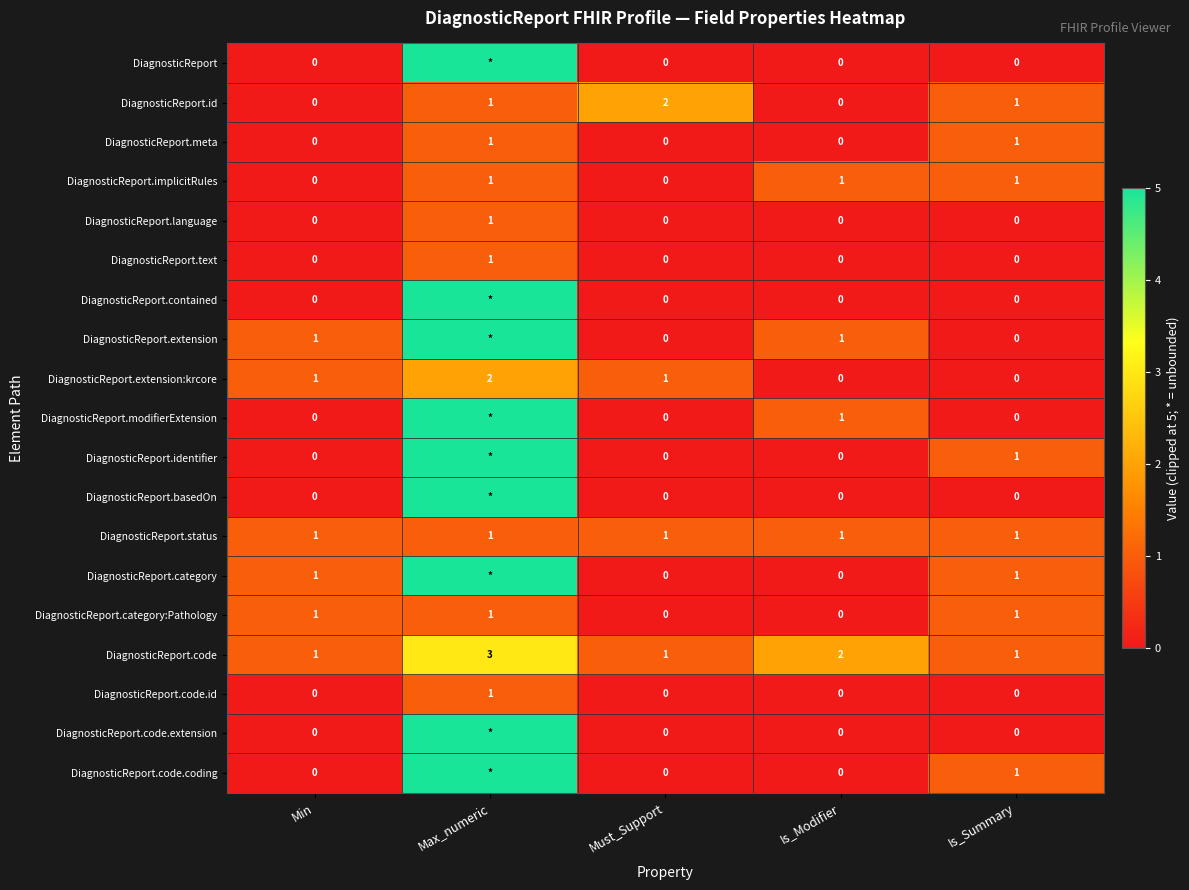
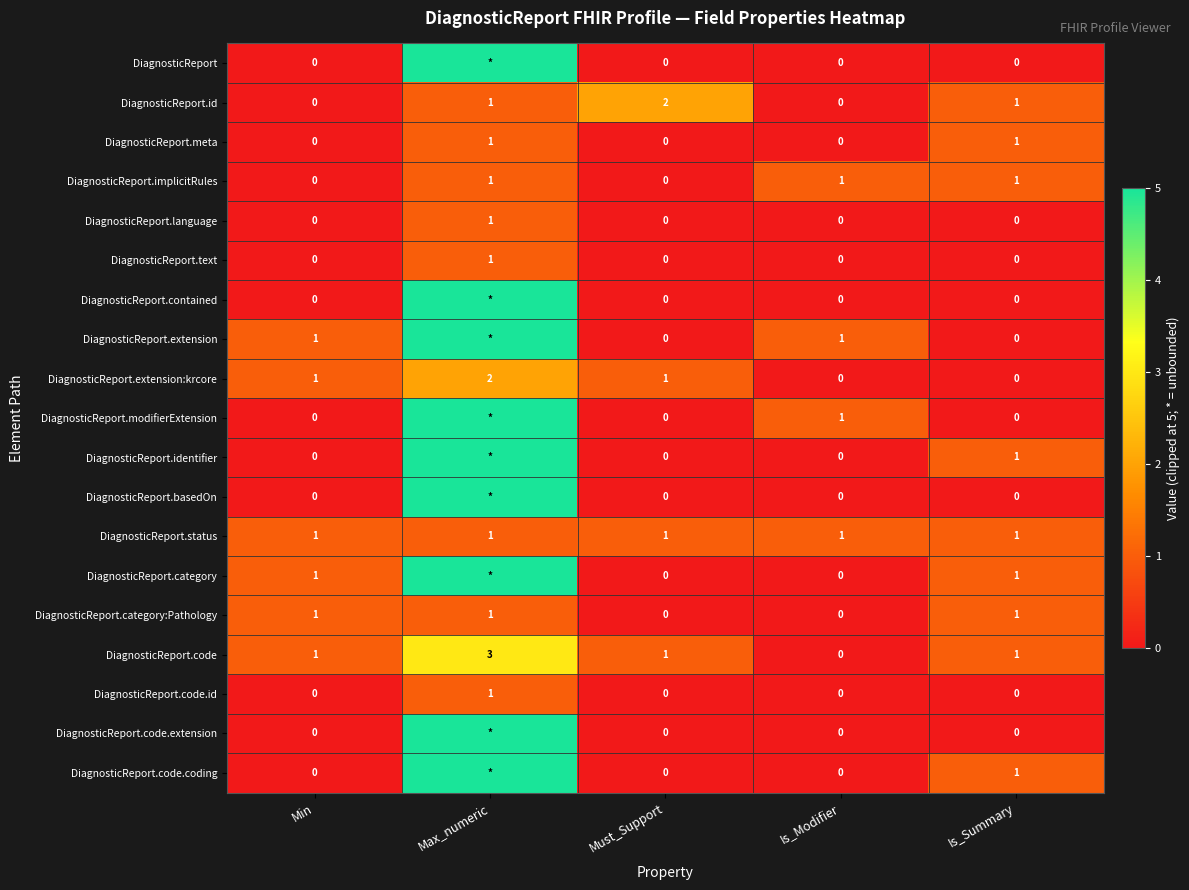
DiagnosticReport.code, Is_Modifier: 2 -> 0
